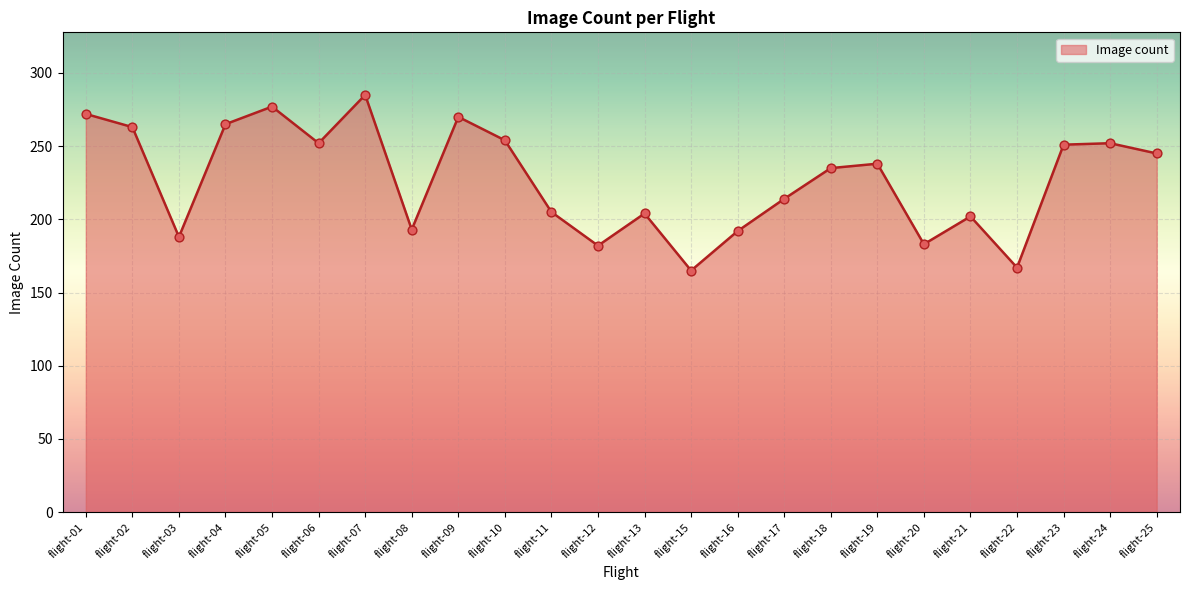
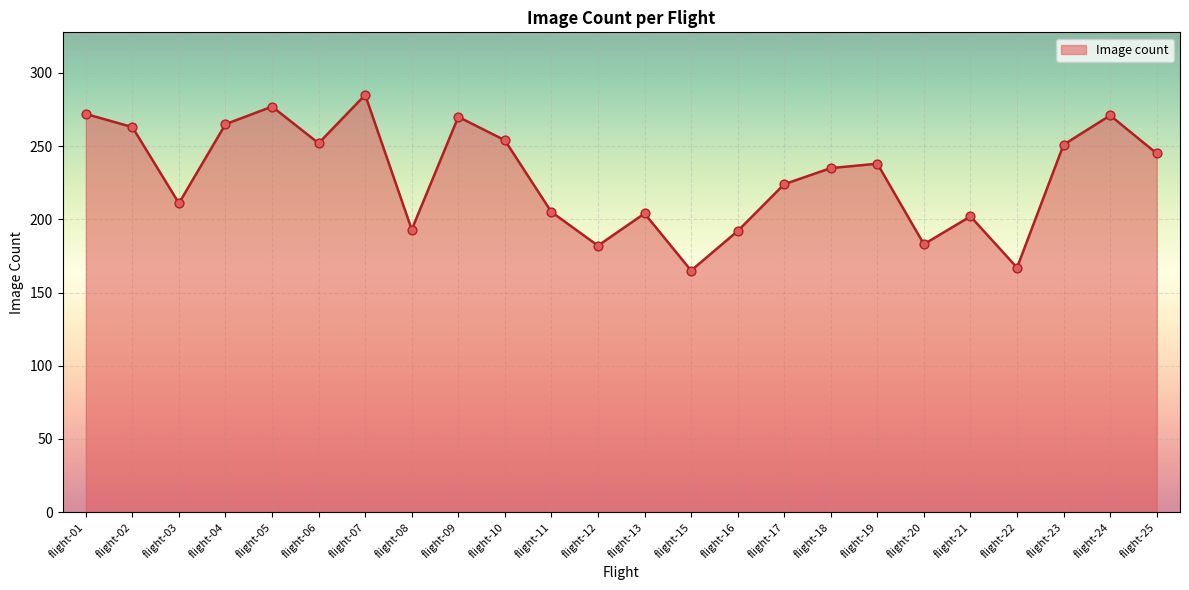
flight-03: 188 -> 211
flight-17: 214 -> 224
flight-24: 252 -> 271
